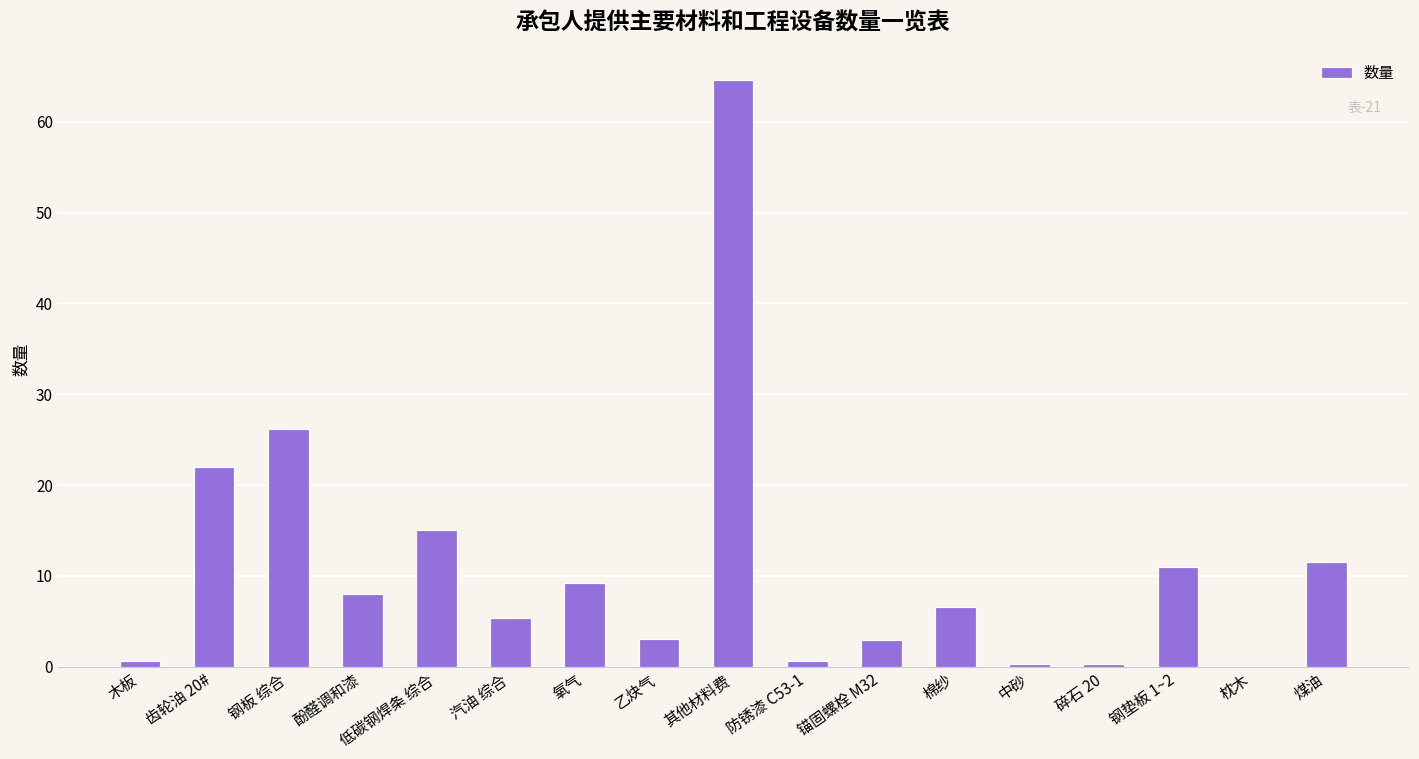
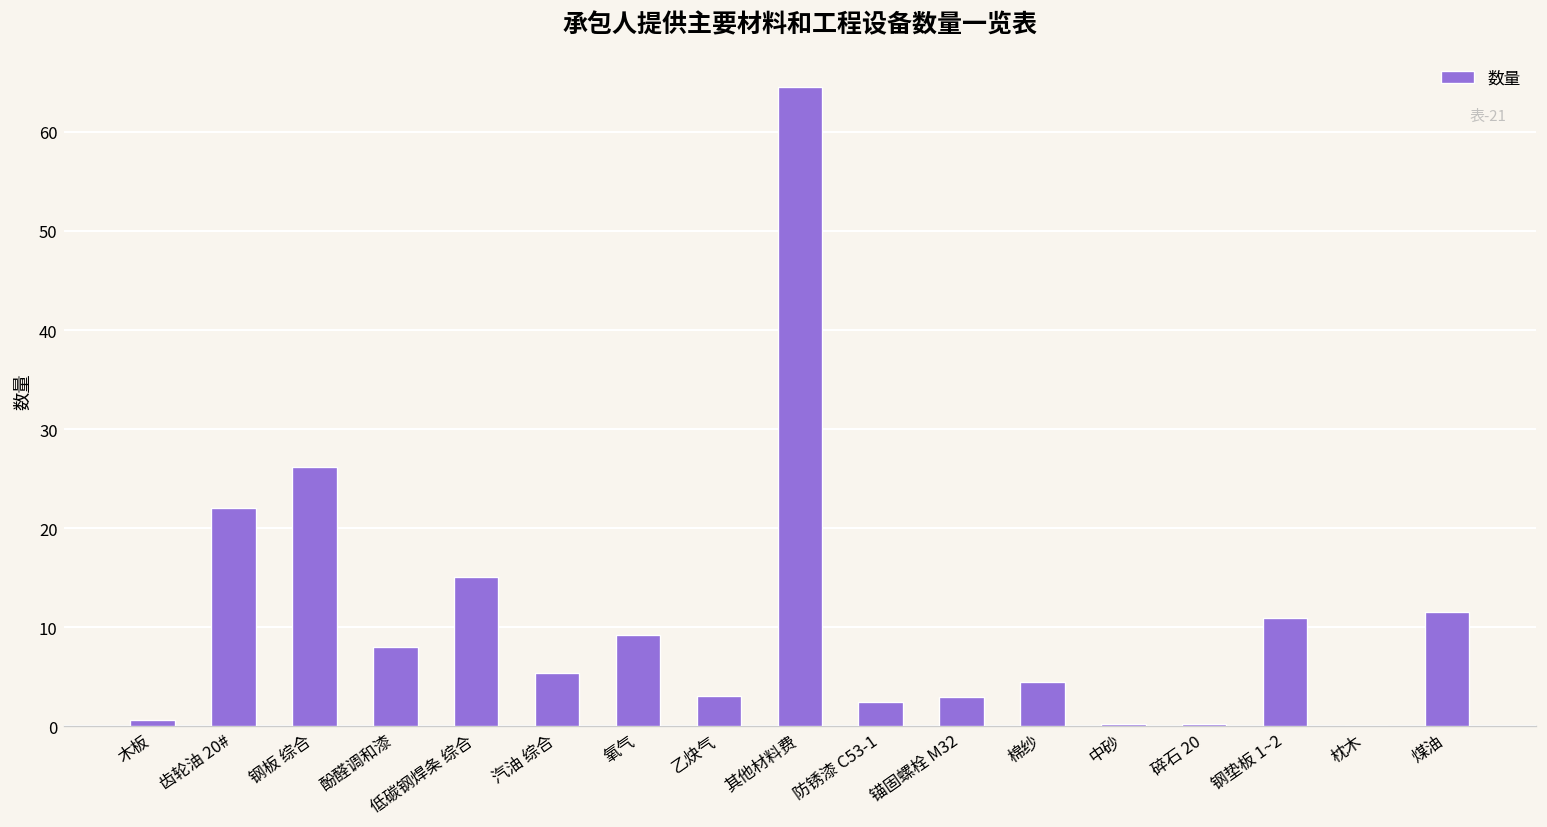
防锈漆 C53-1: 1 -> 3
棉纱: 7 -> 5
